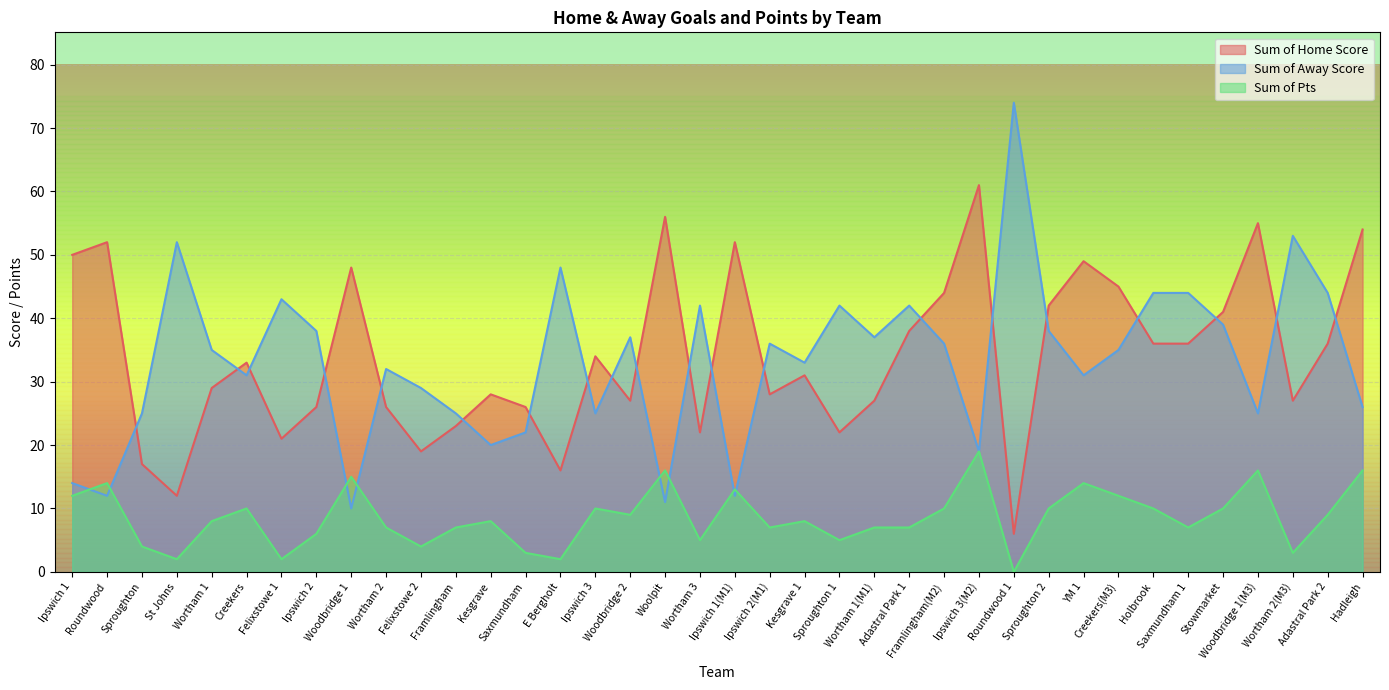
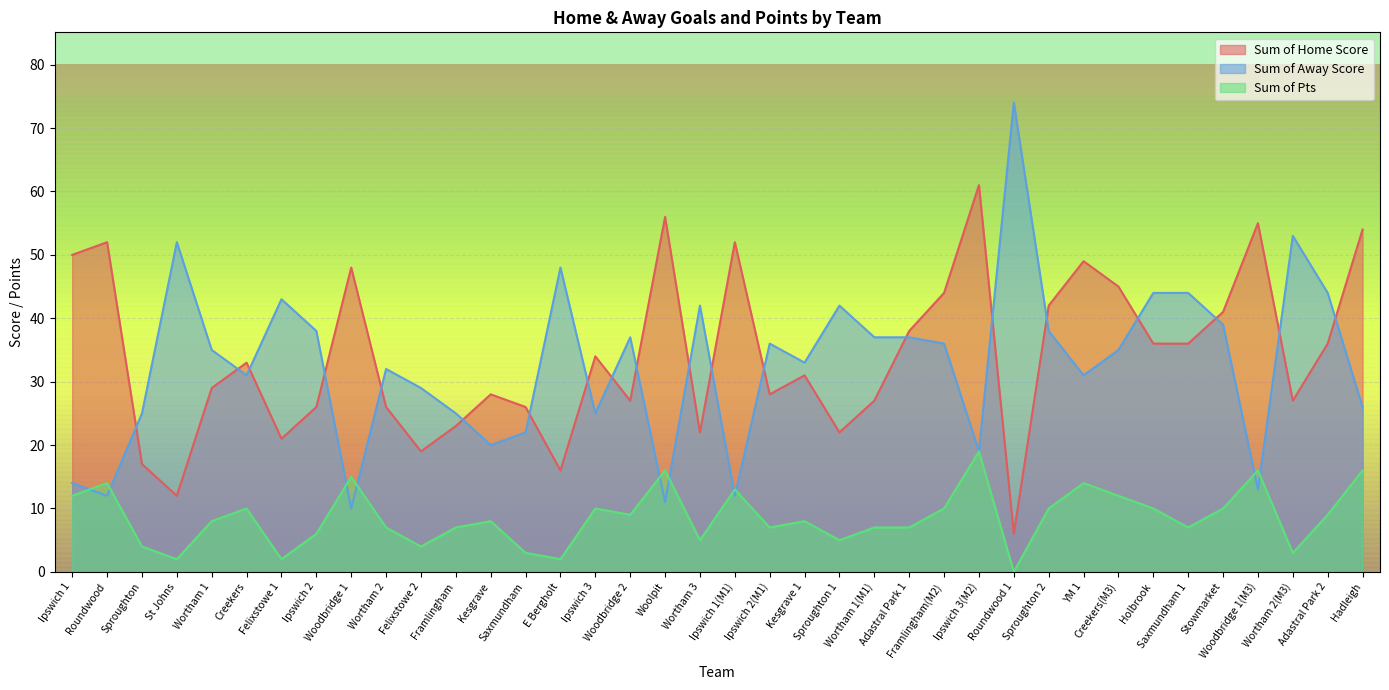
Sum of Away Score, Adastral Park 1: 42 -> 37
Sum of Away Score, Woodbridge 1(M3): 25 -> 13
